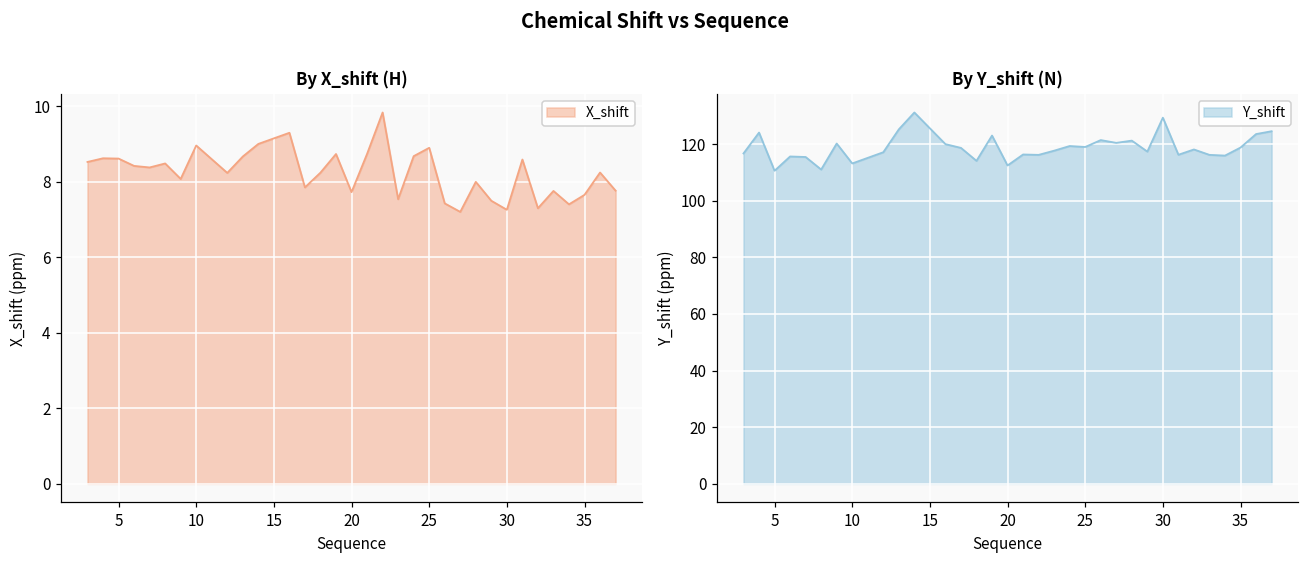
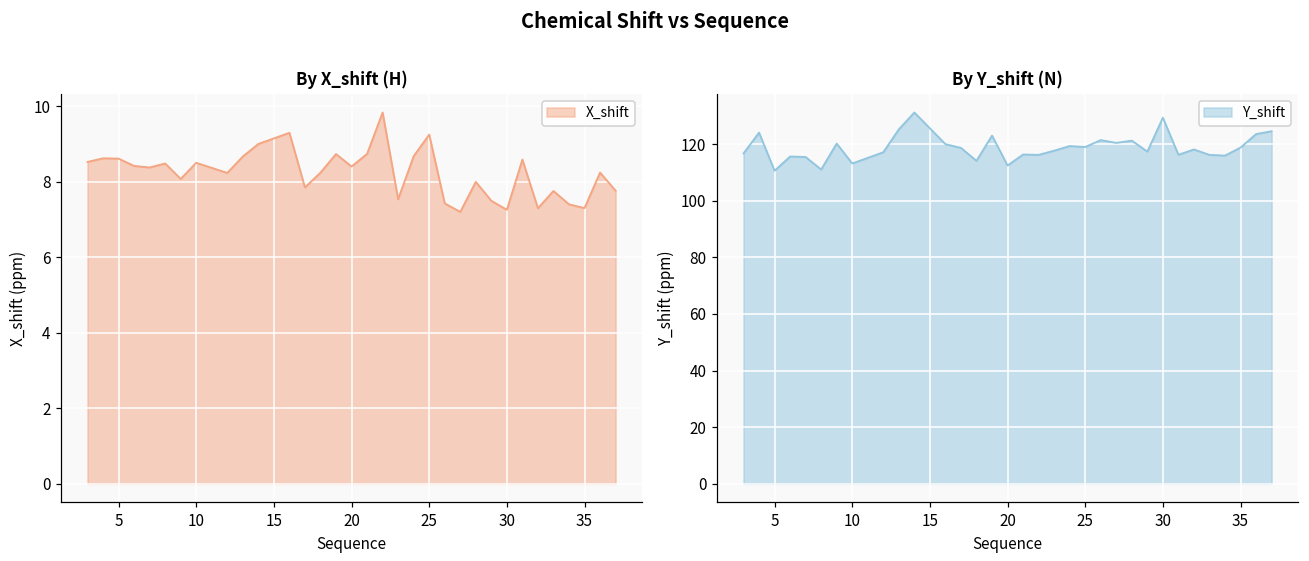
By X_shift (H), 10: 9.0 -> 8.5
By X_shift (H), 20: 7.7 -> 8.4
By X_shift (H), 25: 8.9 -> 9.2
By X_shift (H), 35: 7.7 -> 7.3
